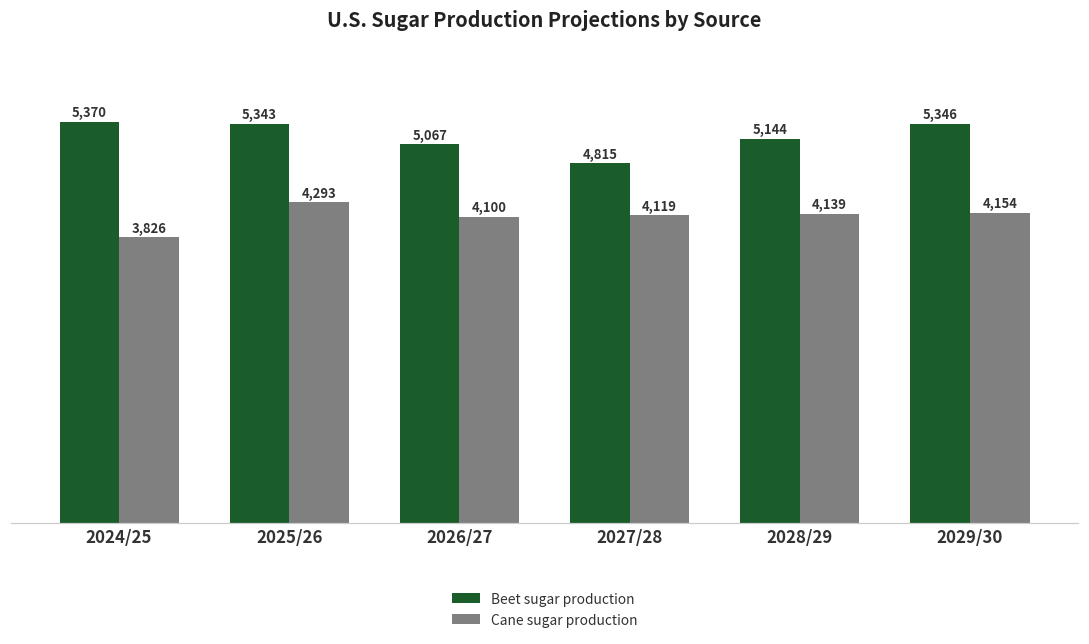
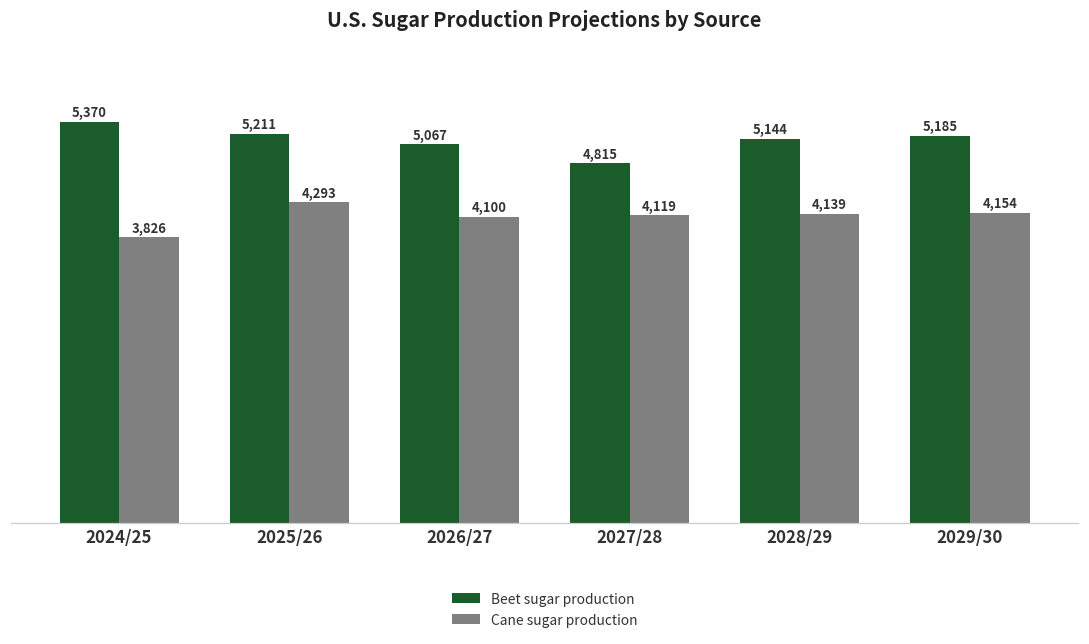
Beet sugar production, 2025/26: 5,343 -> 5,211
Beet sugar production, 2029/30: 5,346 -> 5,185
